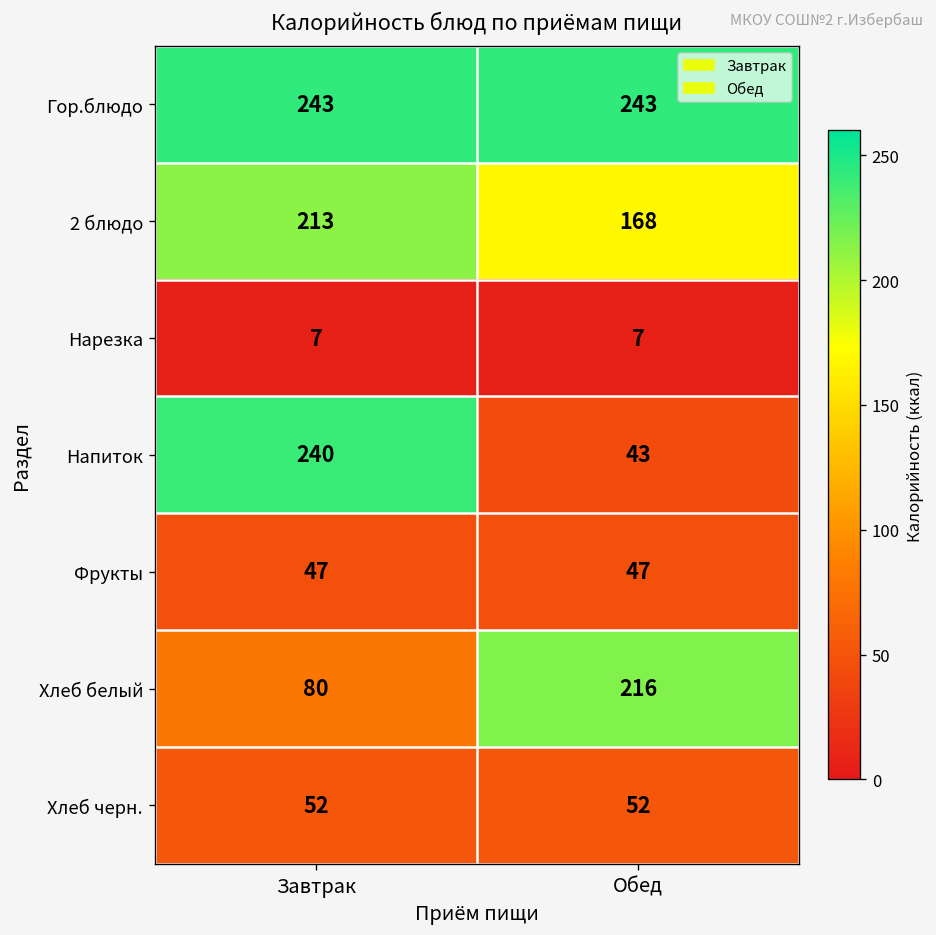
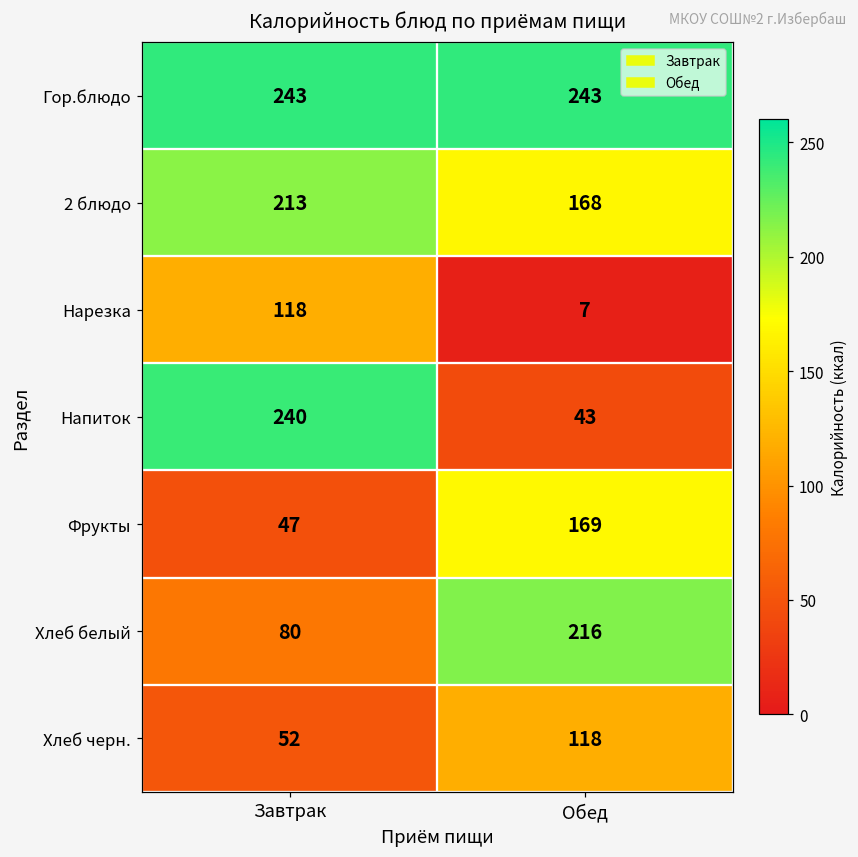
Нарезка, Завтрак: 7 -> 118
Фрукты, Обед: 47 -> 169
Хлеб черн., Обед: 52 -> 118
